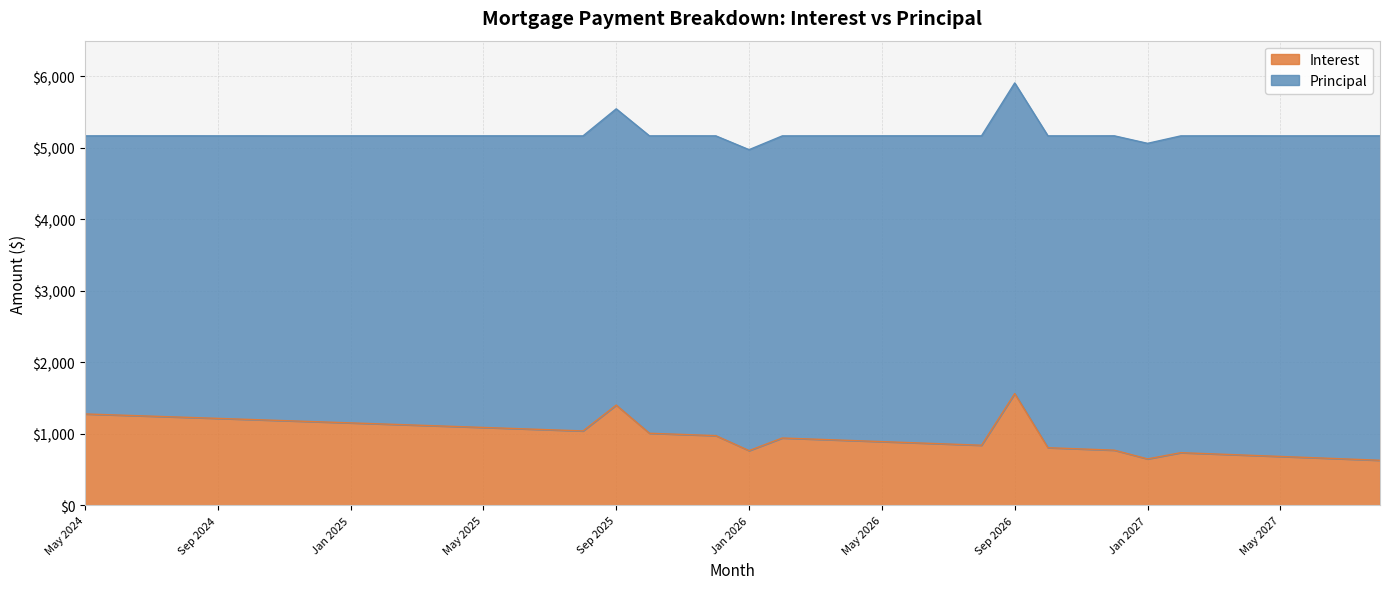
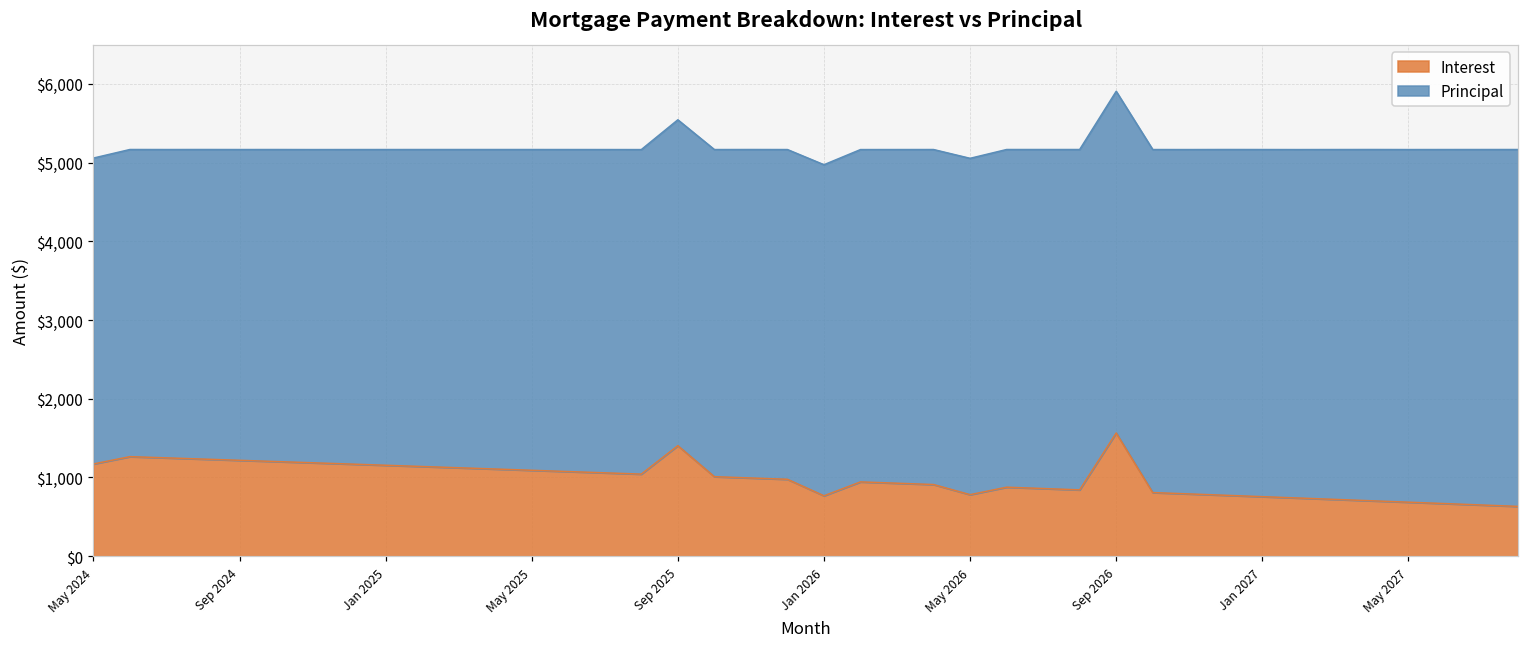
Interest, May 2024: $1,300 -> $1,200
Interest, May 2026: $900 -> $800
Interest, Jan 2027: $700 -> $800
